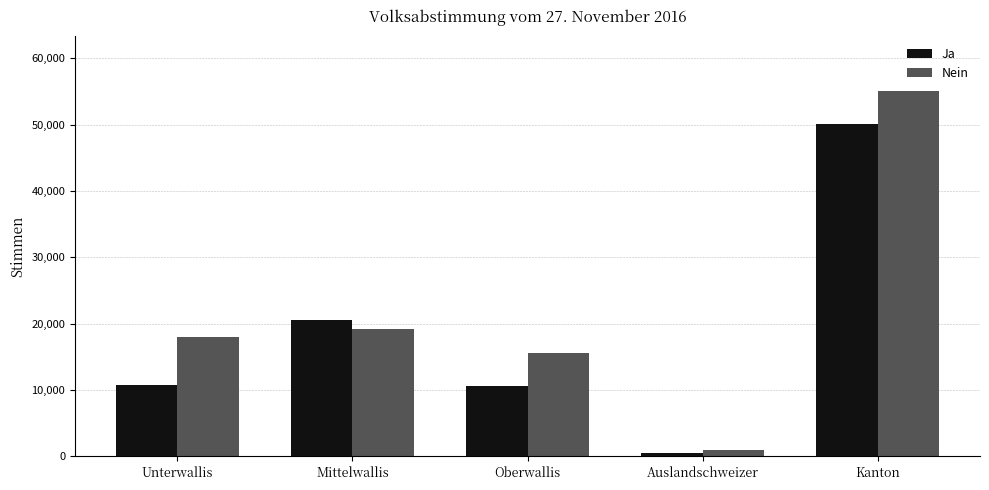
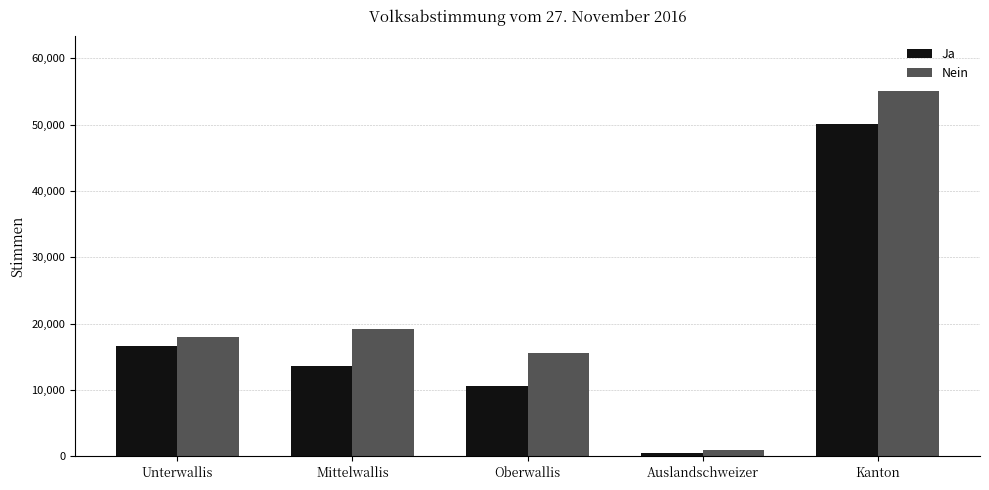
Ja, Unterwallis: 11,000 -> 17,000
Ja, Mittelwallis: 21,000 -> 14,000
